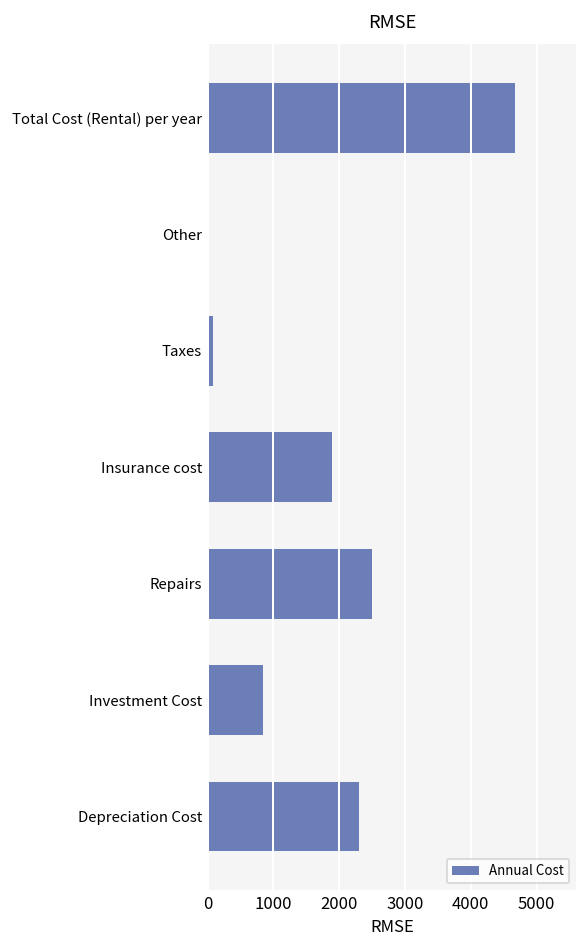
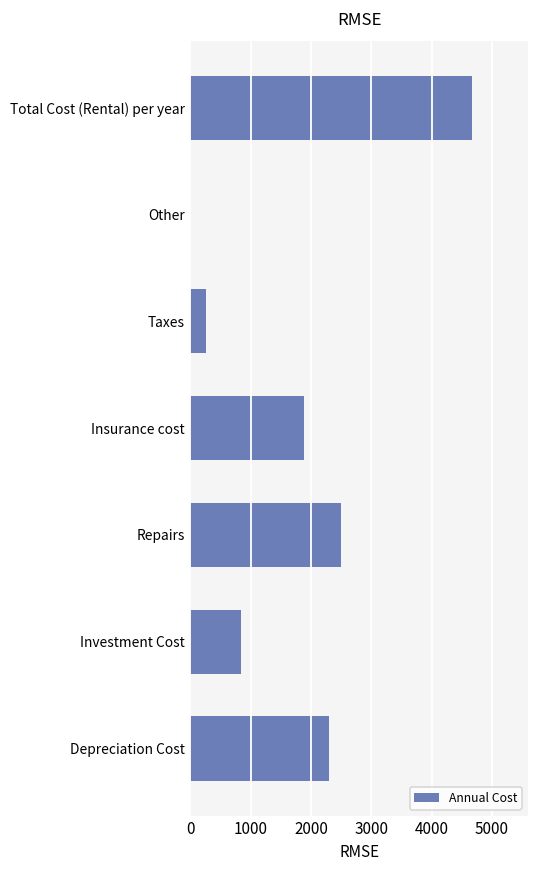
Taxes: 100 -> 300
